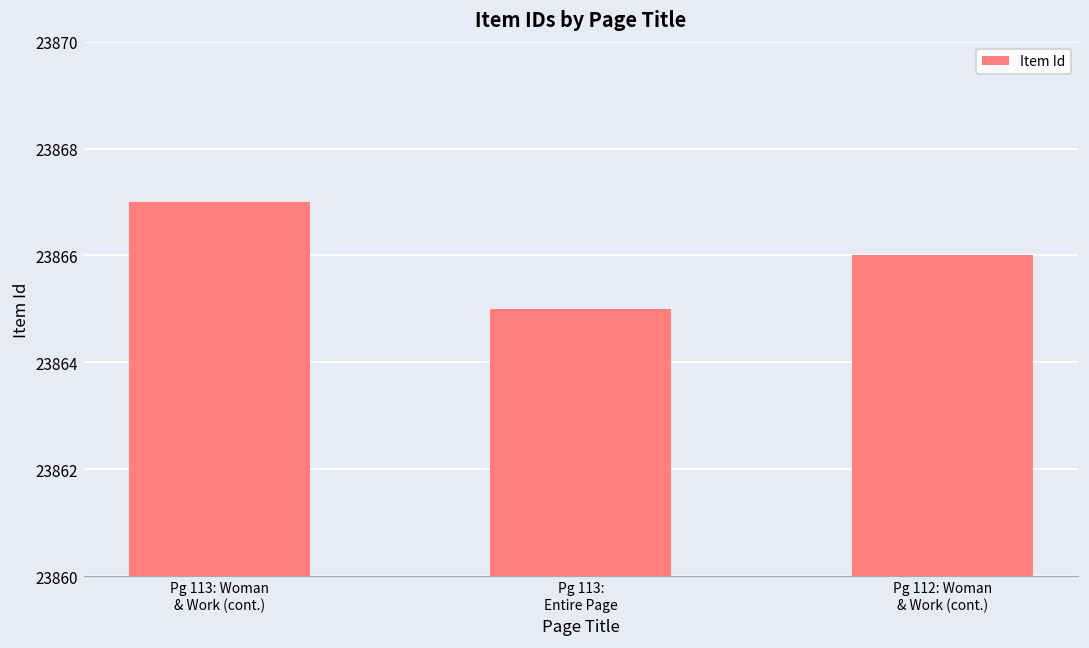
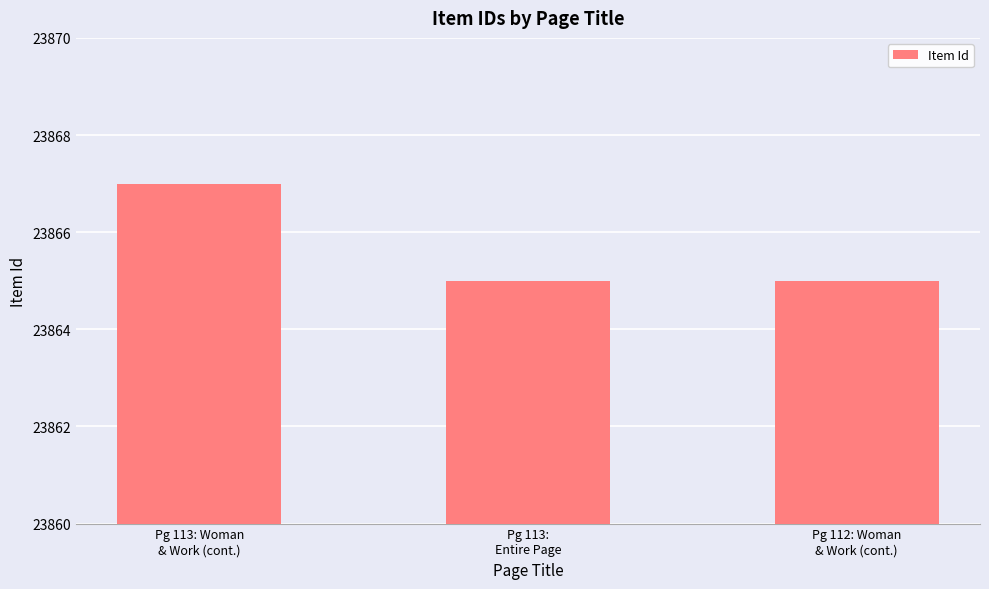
Pg 112: Woman & Work (cont.): 23866 -> 23865
